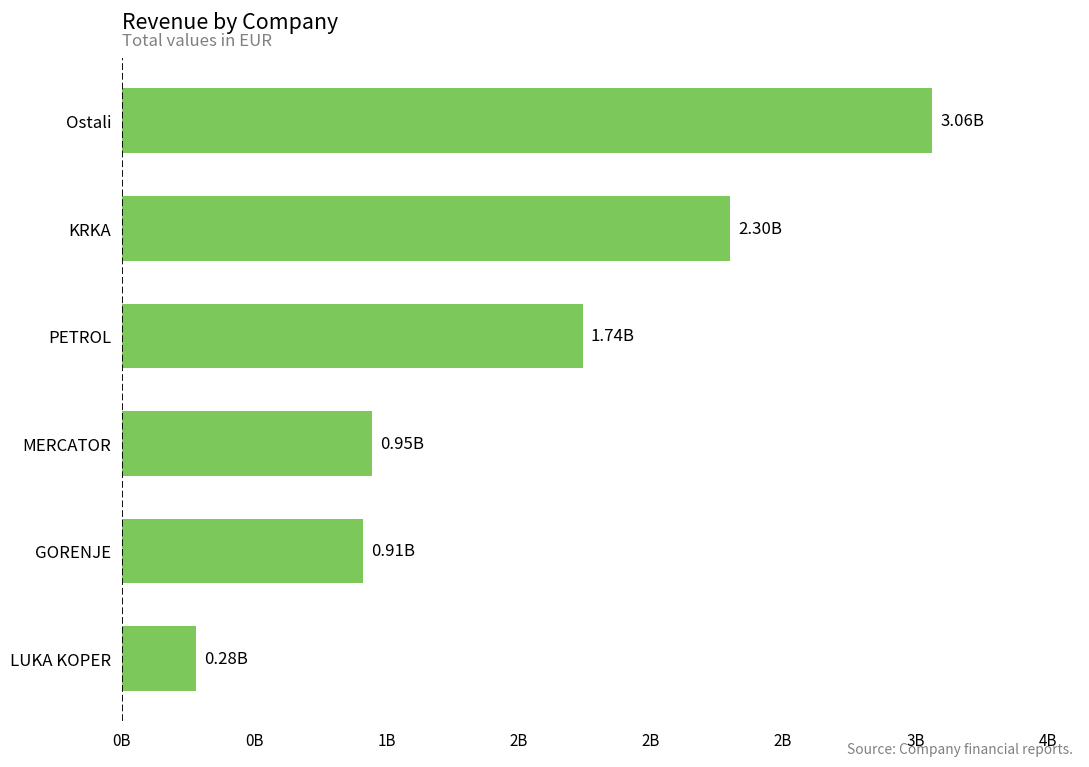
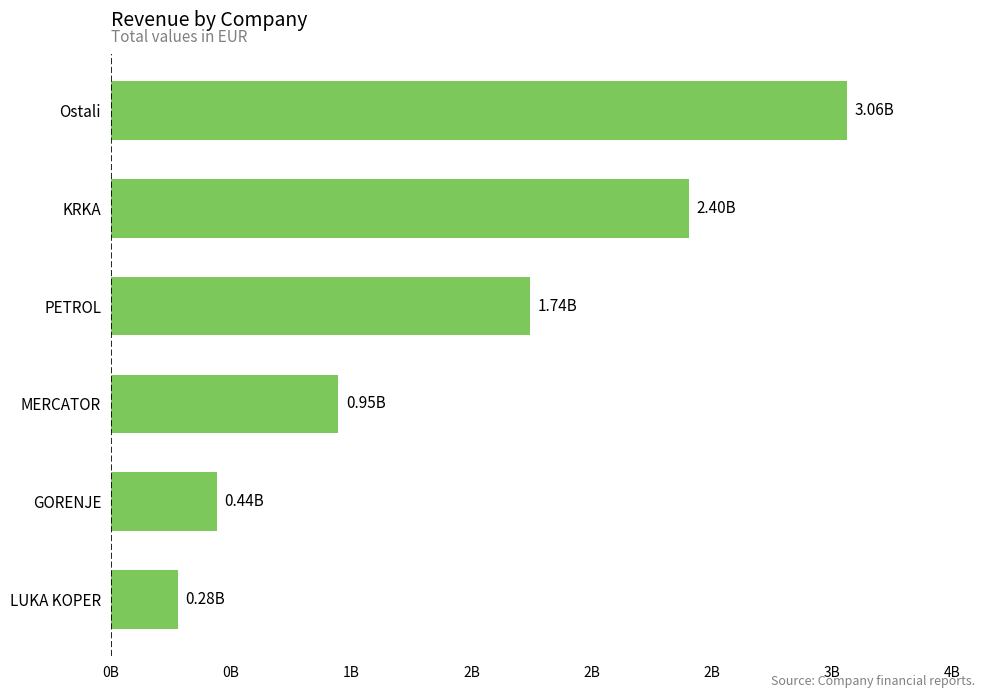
KRKA: 2.30B -> 2.40B
GORENJE: 0.91B -> 0.44B
